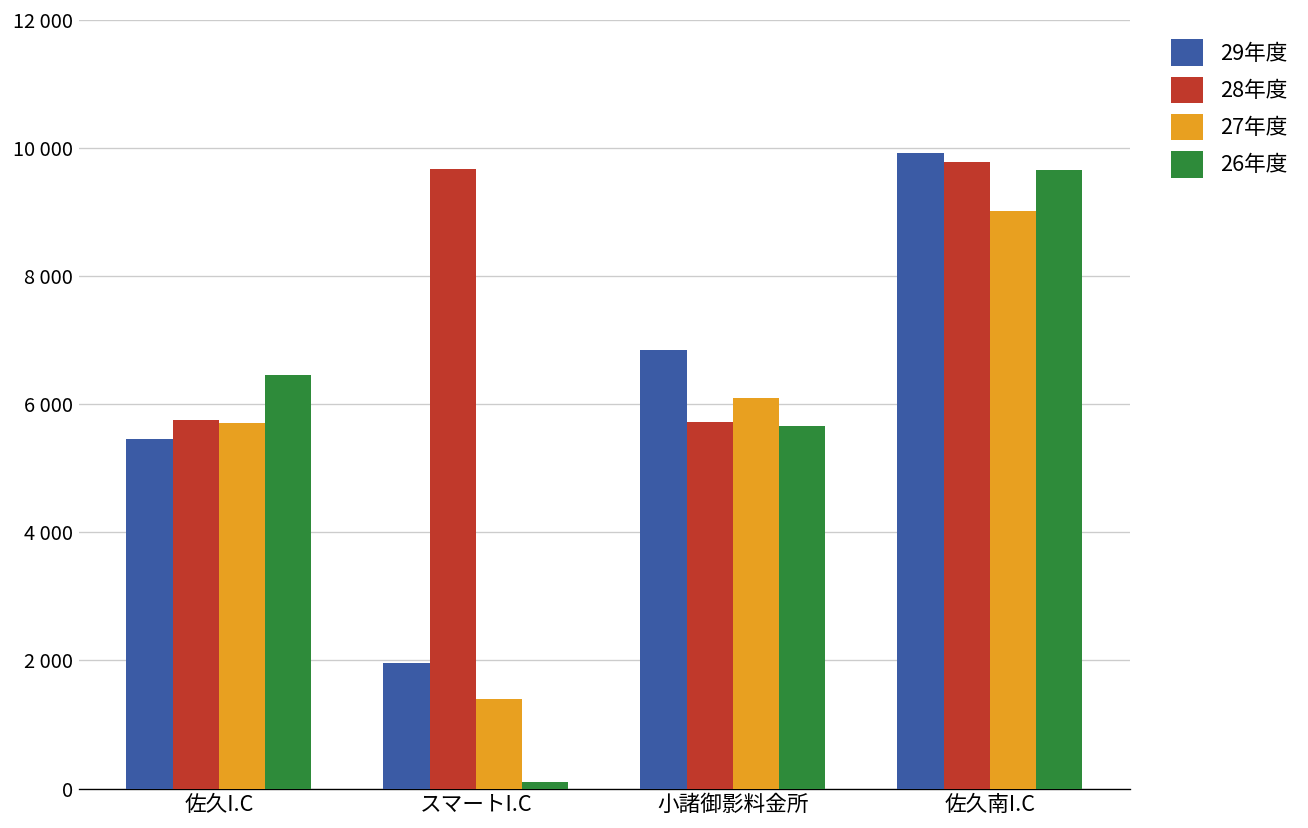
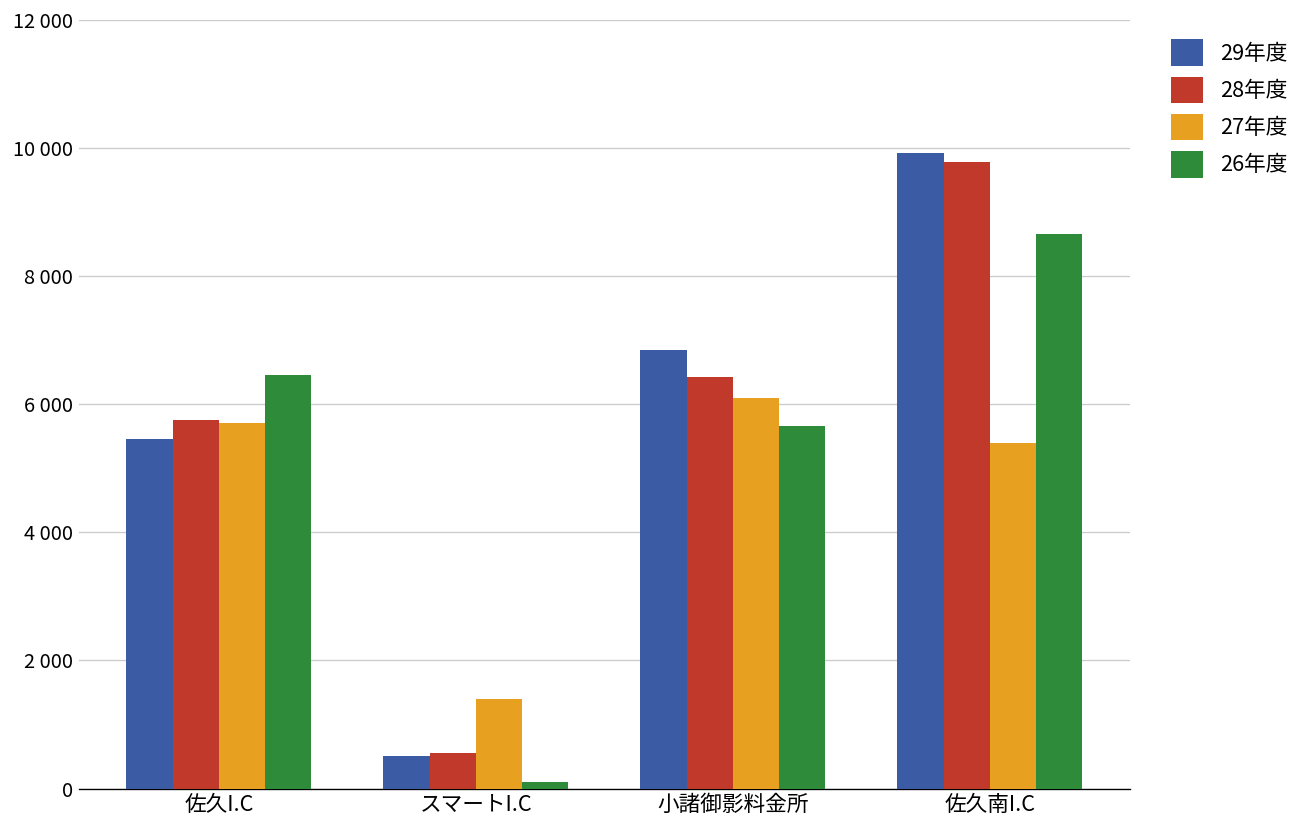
29年度, スマートI.C: 2000 -> 500
28年度, スマートI.C: 9700 -> 600
28年度, 小諸御影料金所: 5700 -> 6400
27年度, 佐久南I.C: 9000 -> 5400
26年度, 佐久南I.C: 9700 -> 8700
